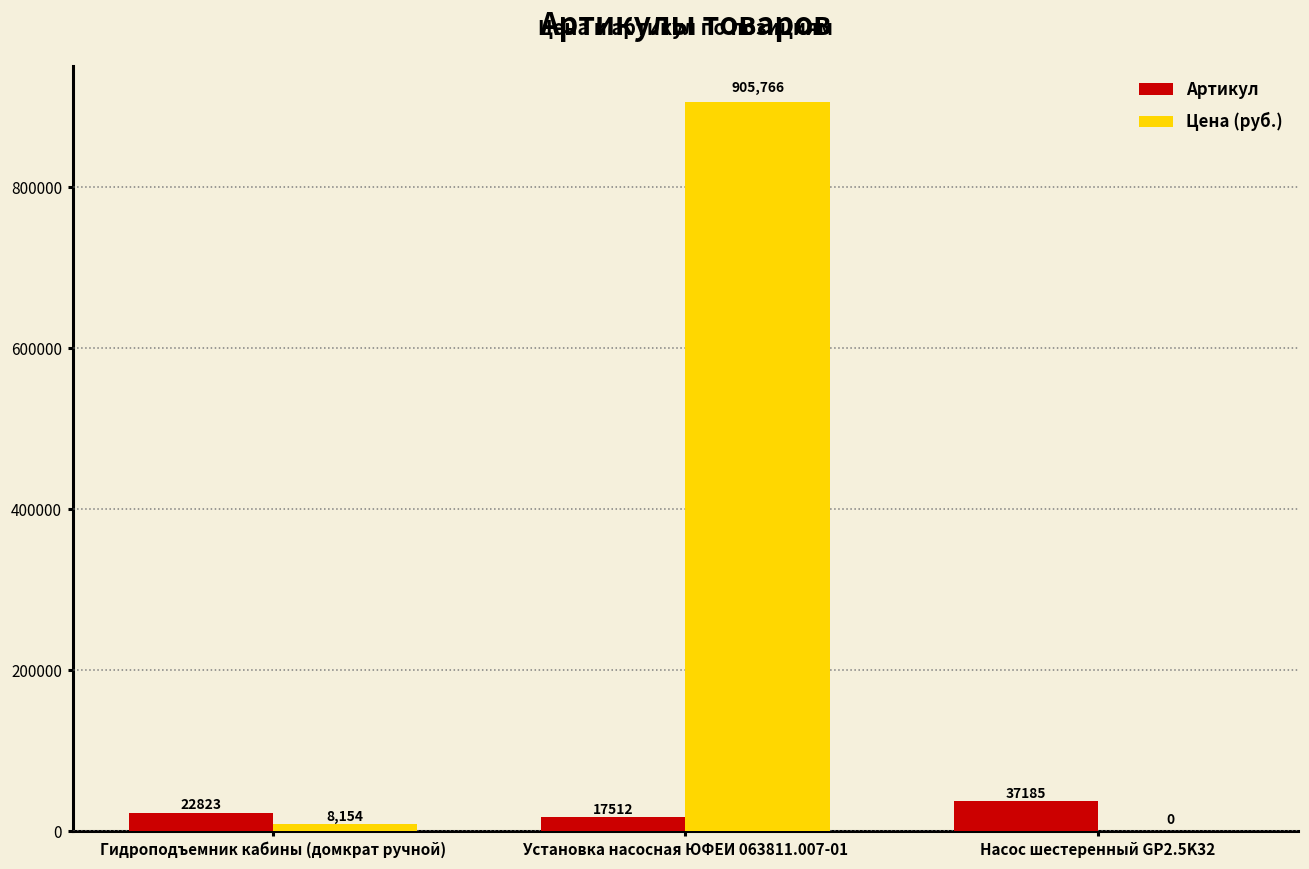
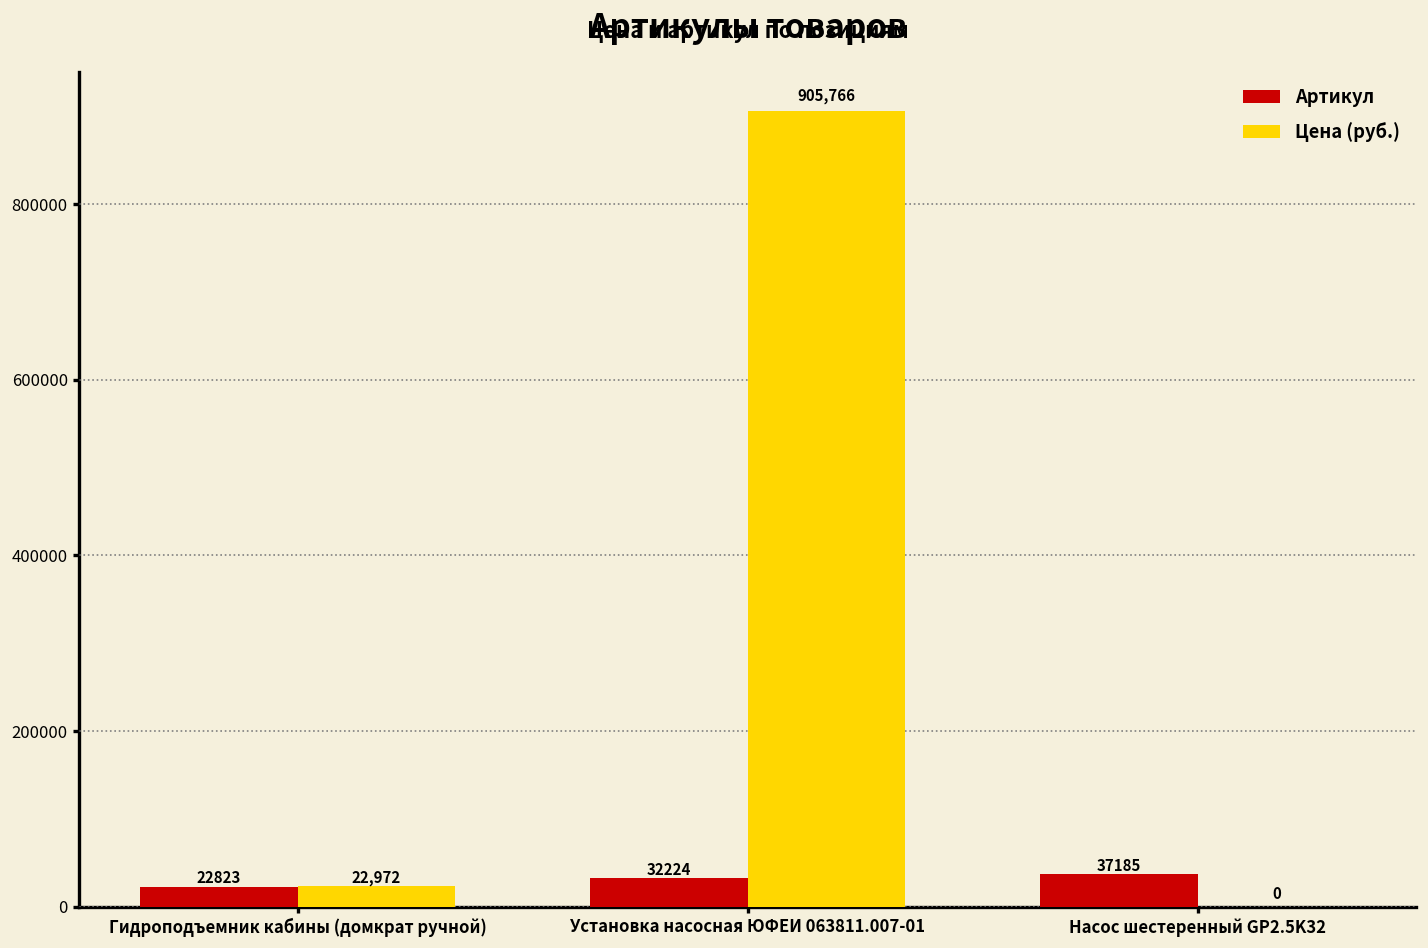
Цена (руб.), Гидроподъемник кабины (домкрат ручной): 8,154 -> 22,972
Артикул, Установка насосная ЮФЕИ 063811.007-01: 17512 -> 32224
